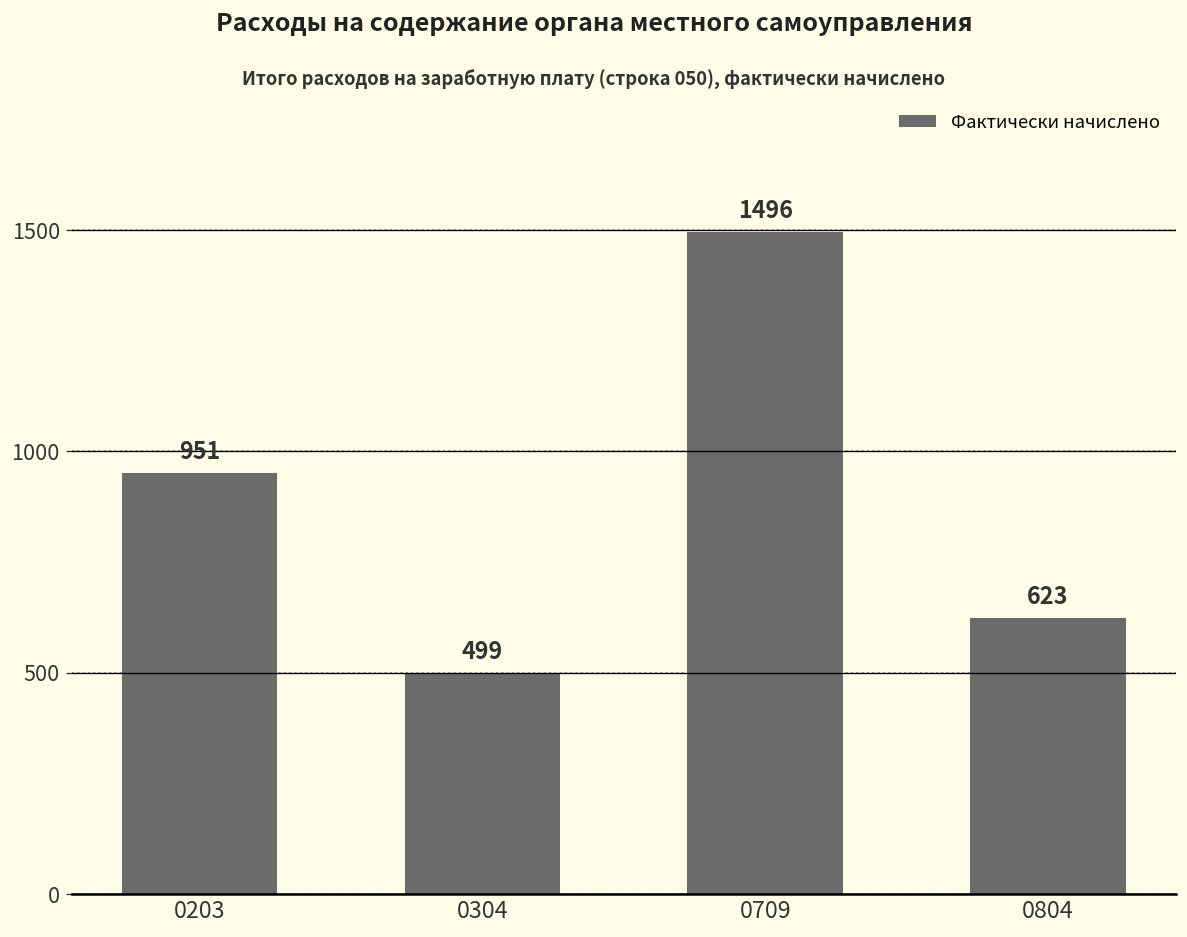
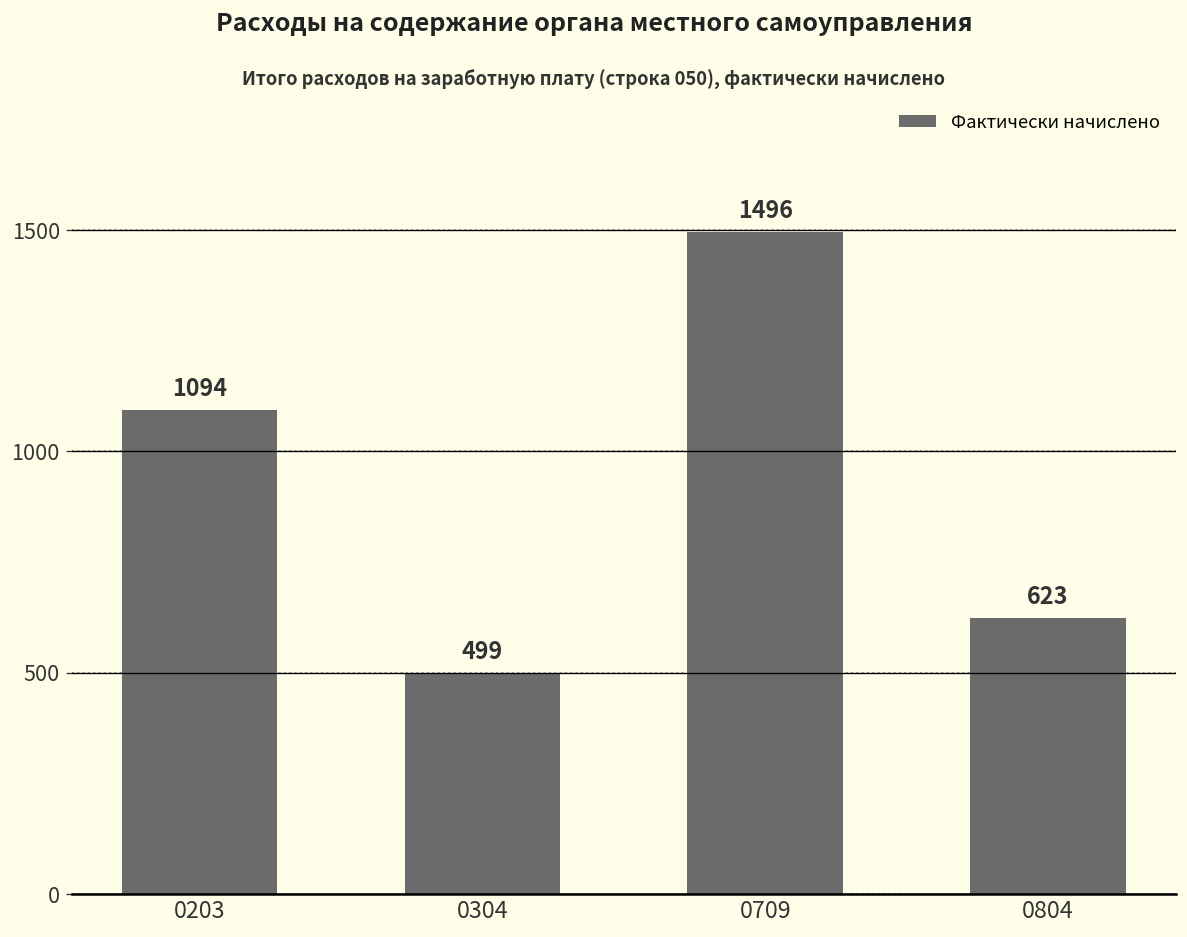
0203: 951 -> 1094
